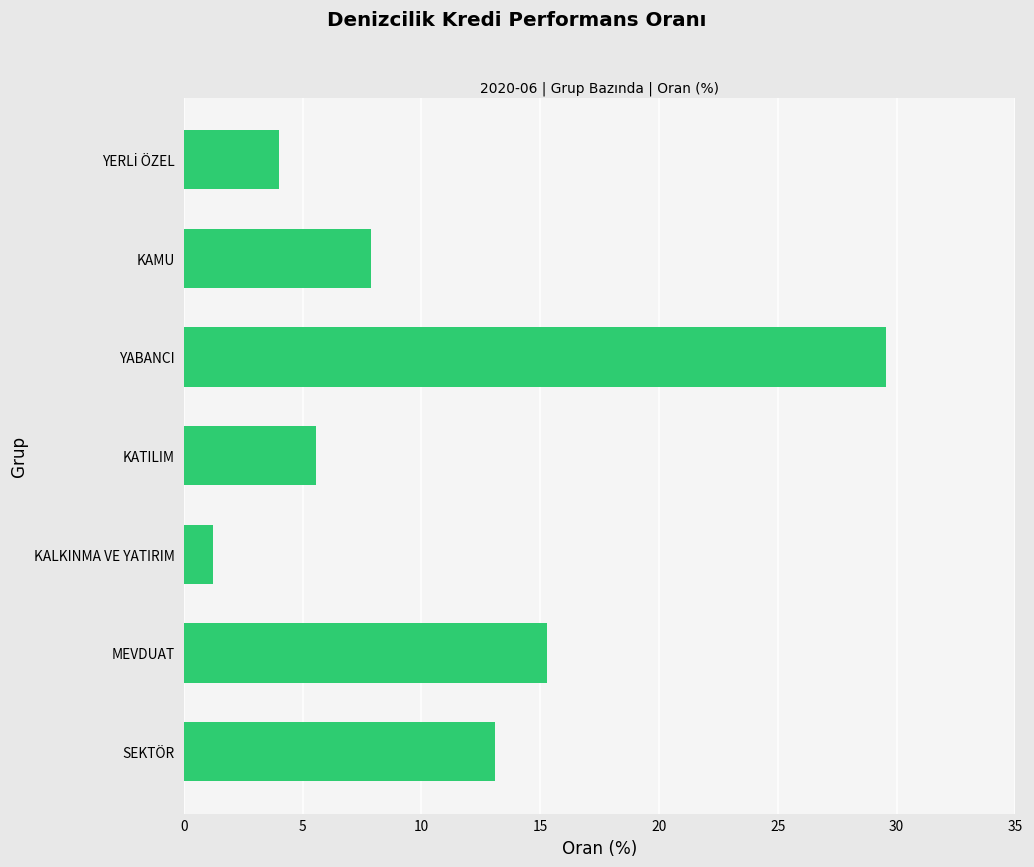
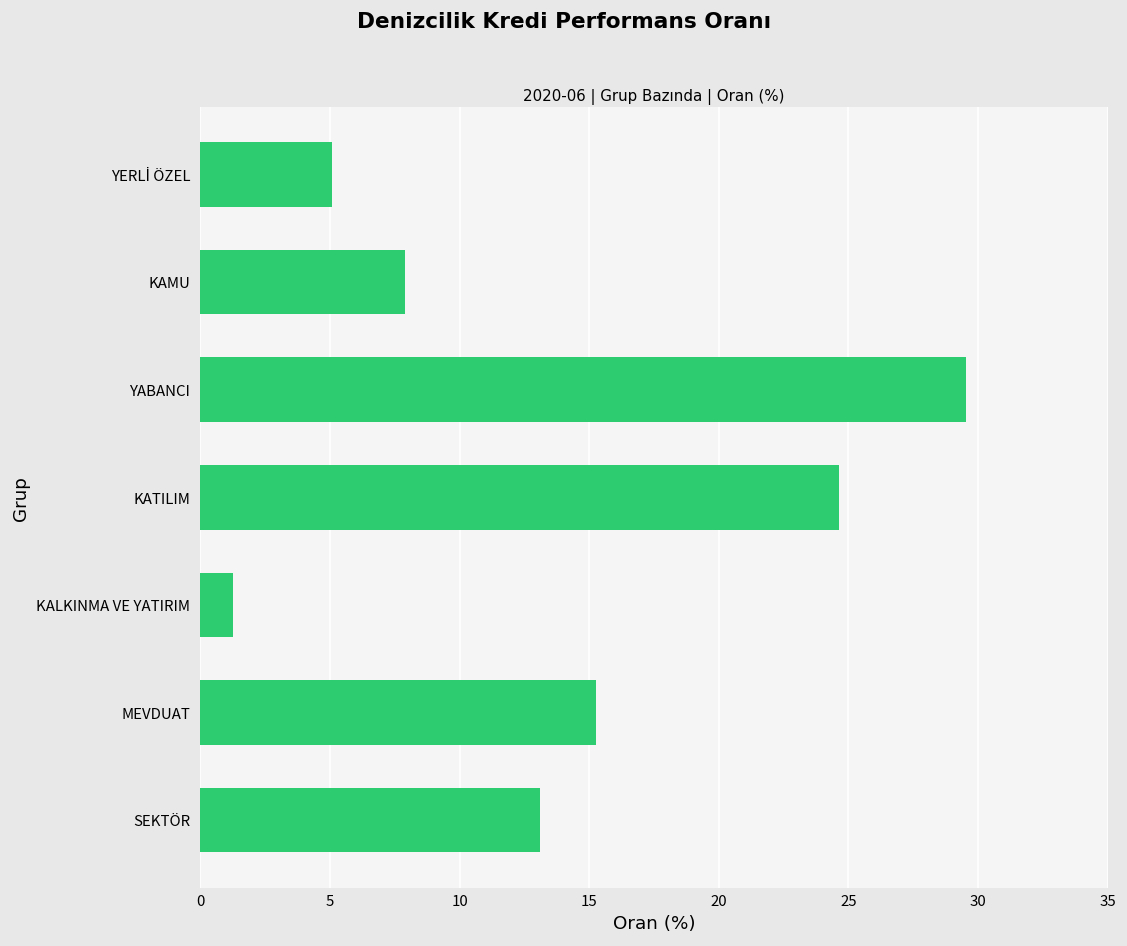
YERLİ ÖZEL: 4.0 -> 5.1
KATILIM: 5.6 -> 24.6
